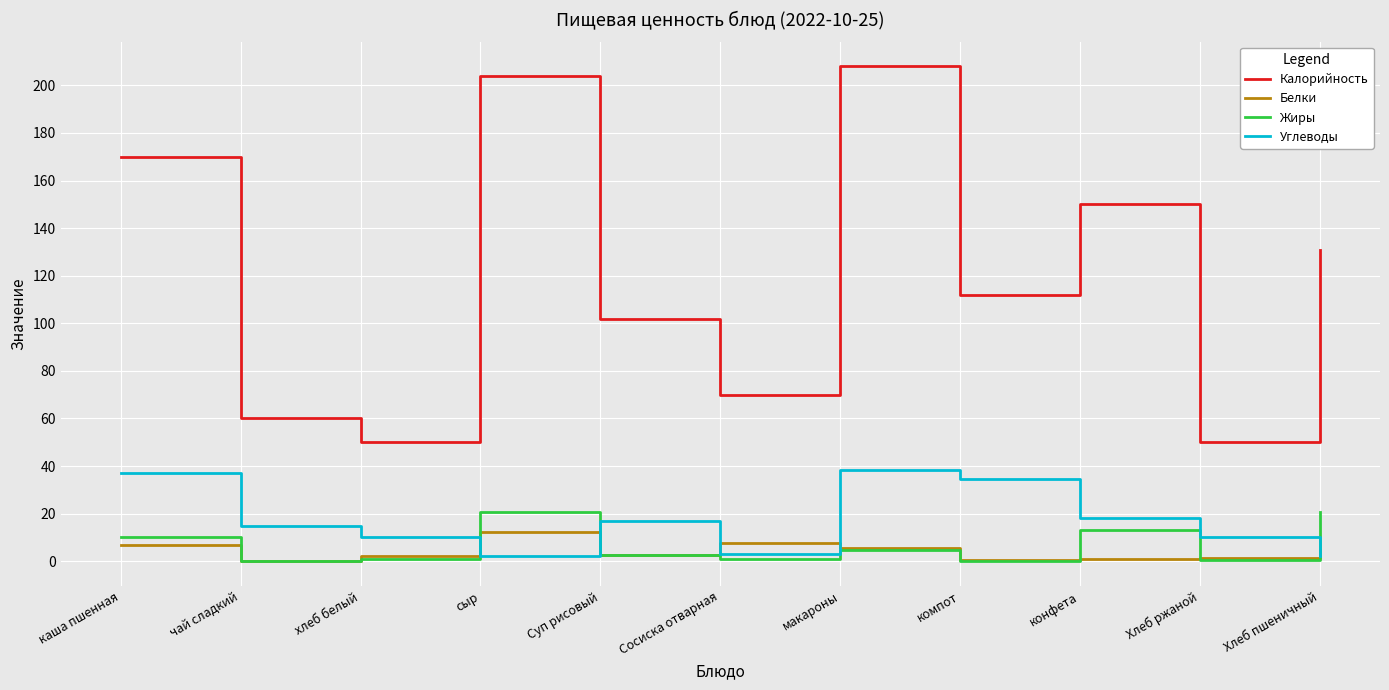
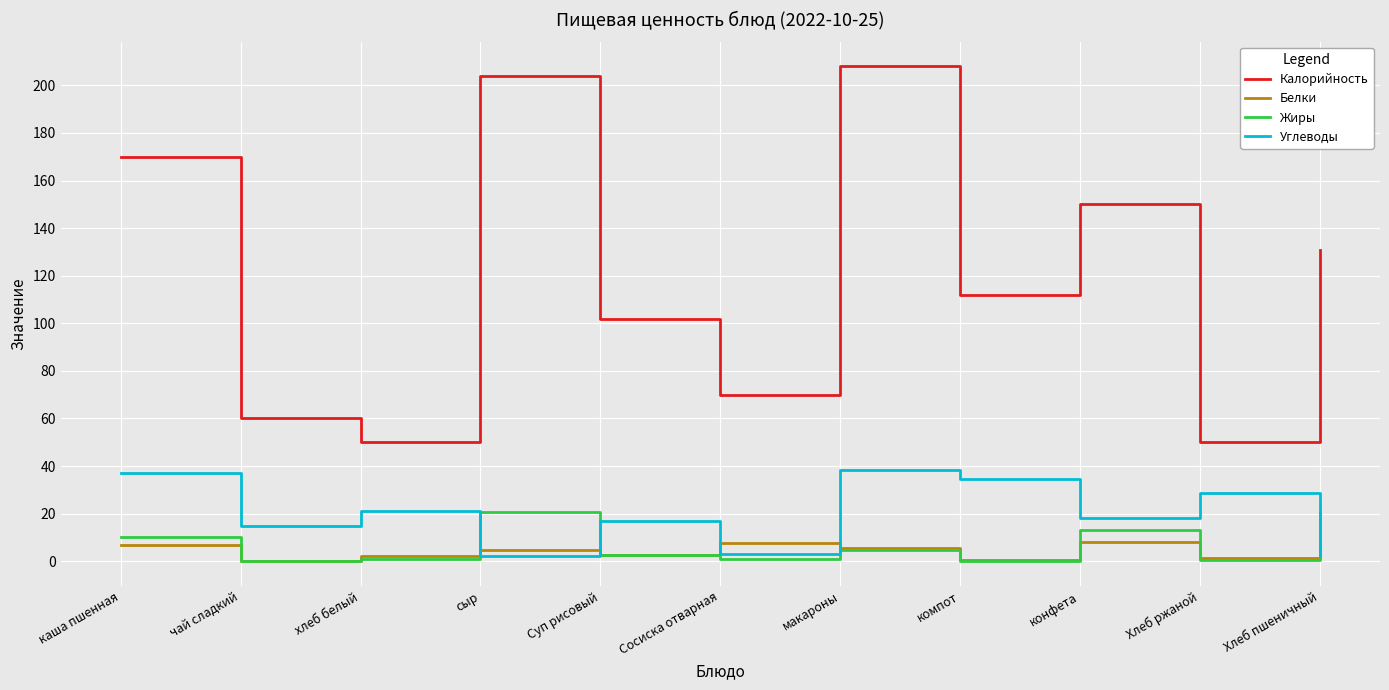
Углеводы, хлеб белый: 10 -> 21
Белки, сыр: 12 -> 5
Белки, конфета: 1 -> 8
Углеводы, Хлеб ржаной: 10 -> 29
